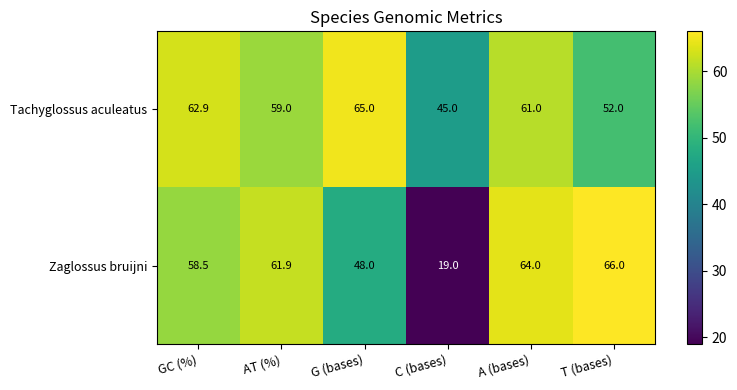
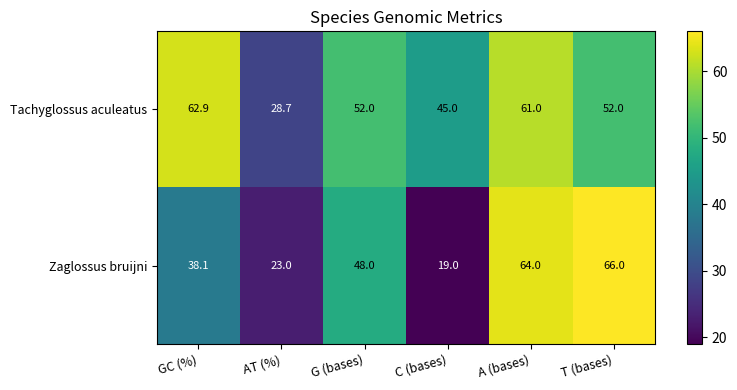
Tachyglossus aculeatus, AT (%): 59.0 -> 28.7
Tachyglossus aculeatus, G (bases): 65.0 -> 52.0
Zaglossus bruijni, GC (%): 58.5 -> 38.1
Zaglossus bruijni, AT (%): 61.9 -> 23.0
